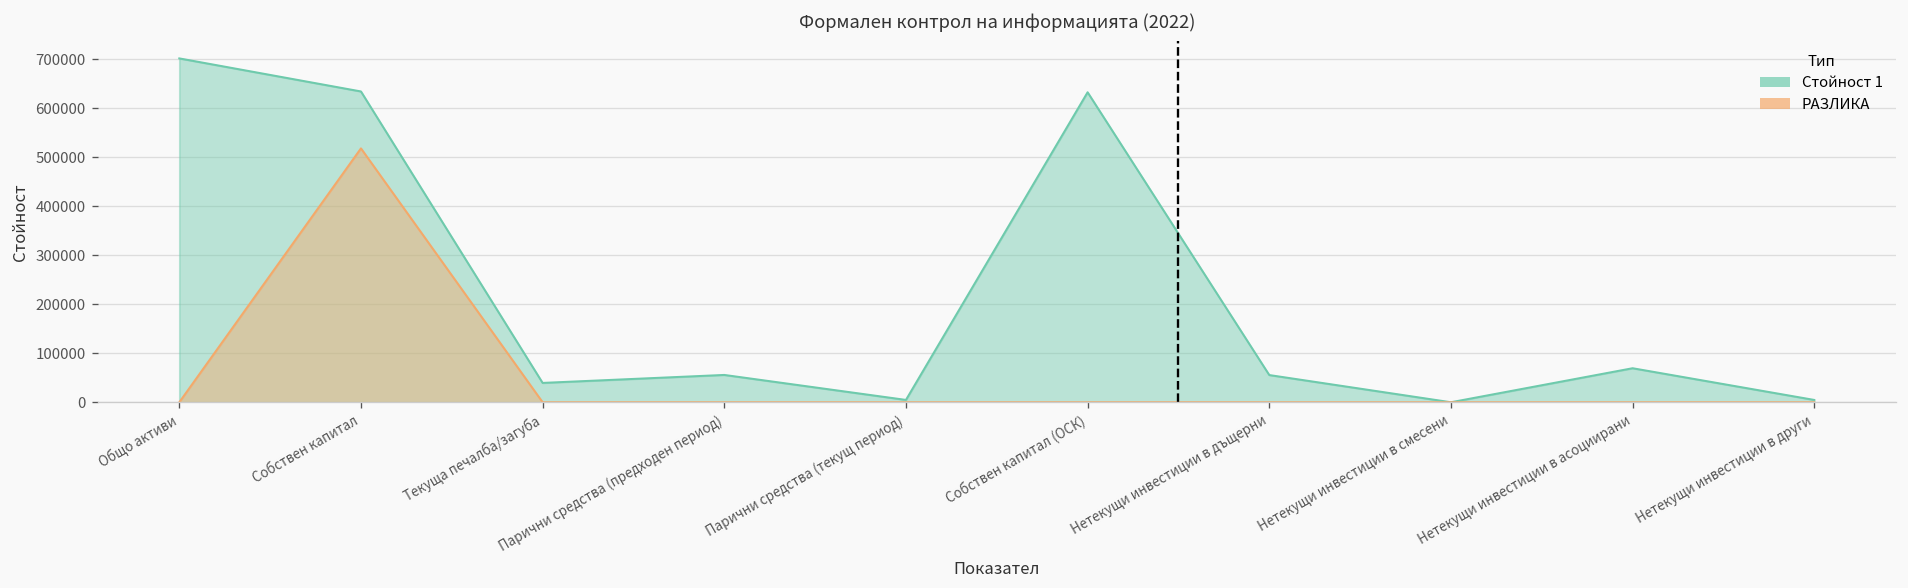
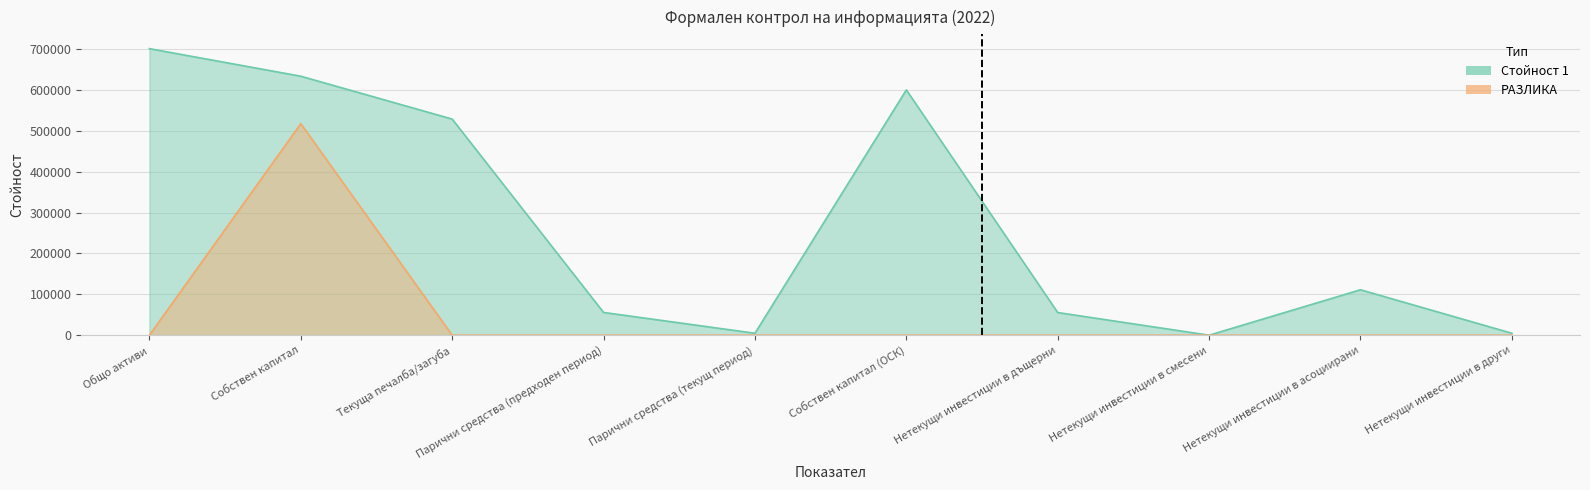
Стойност 1, Текуща печалба/загуба: 40000 -> 530000
Стойност 1, Собствен капитал (ОСК): 630000 -> 600000
Стойност 1, Нетекущи инвестиции в асоциирани: 70000 -> 110000
